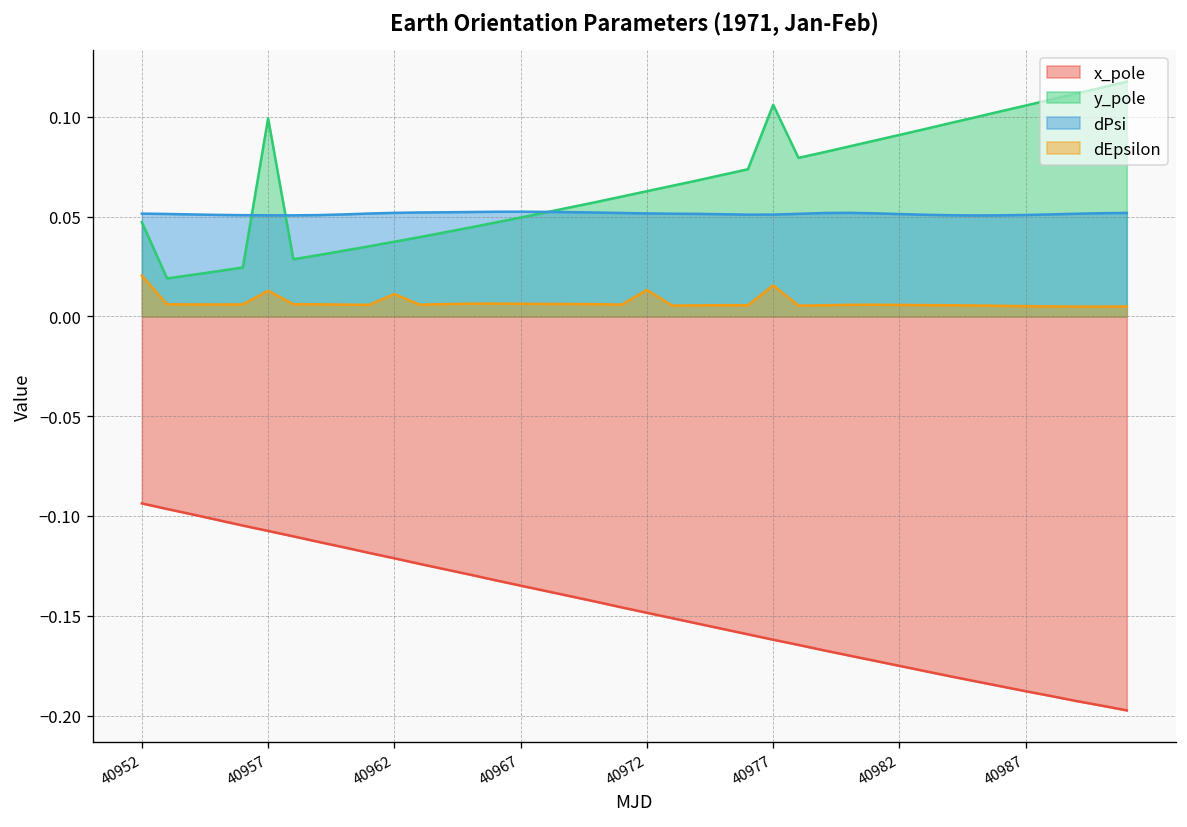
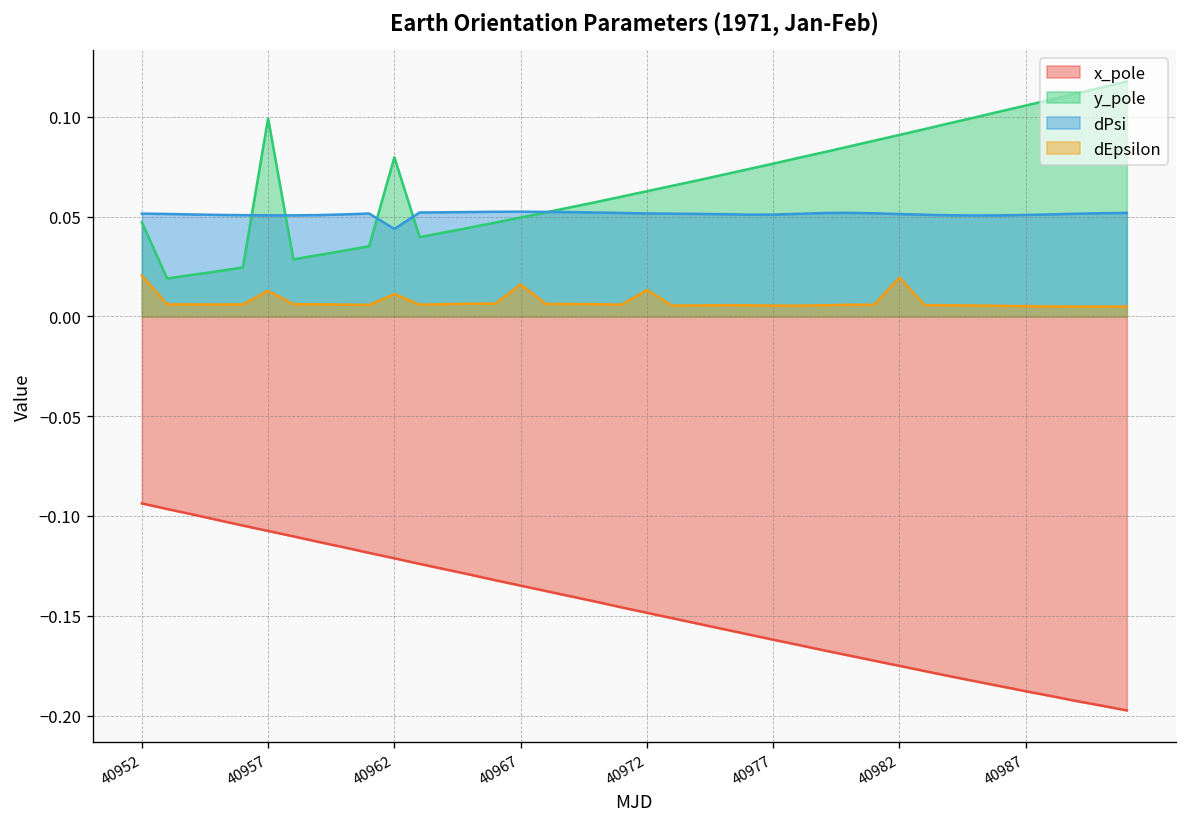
y_pole, 40962: 0.037 -> 0.080
dPsi, 40962: 0.052 -> 0.044
dEpsilon, 40967: 0.006 -> 0.016
y_pole, 40977: 0.106 -> 0.077
dEpsilon, 40977: 0.016 -> 0.005
dEpsilon, 40982: 0.006 -> 0.019
